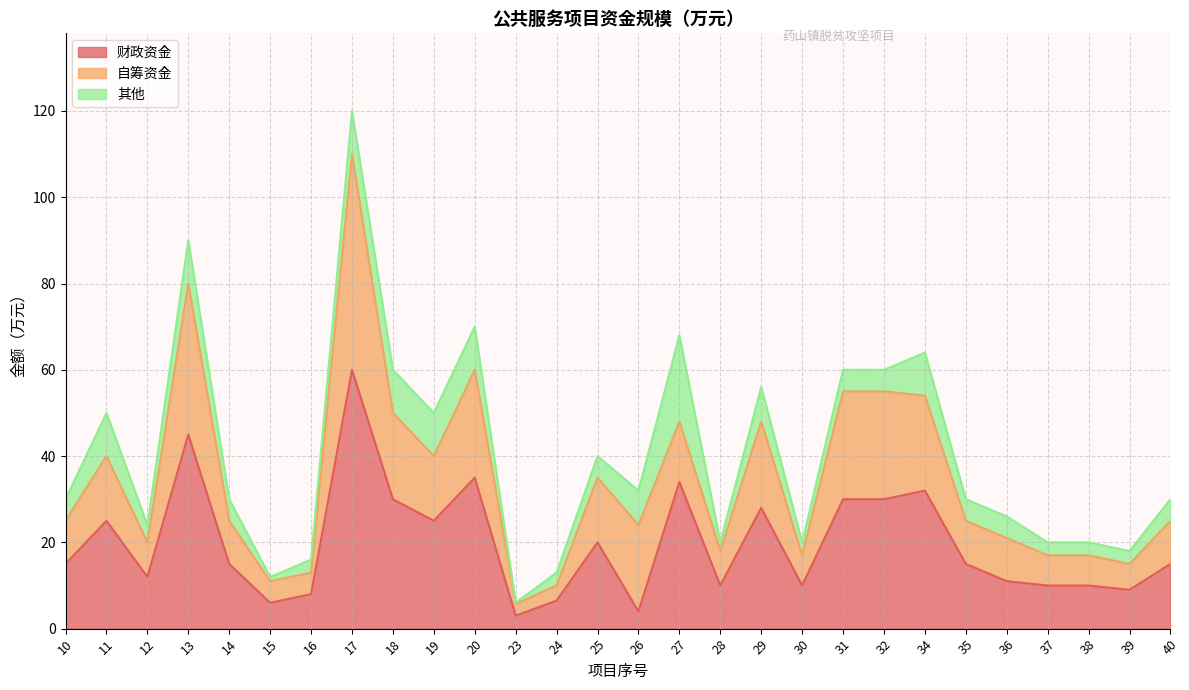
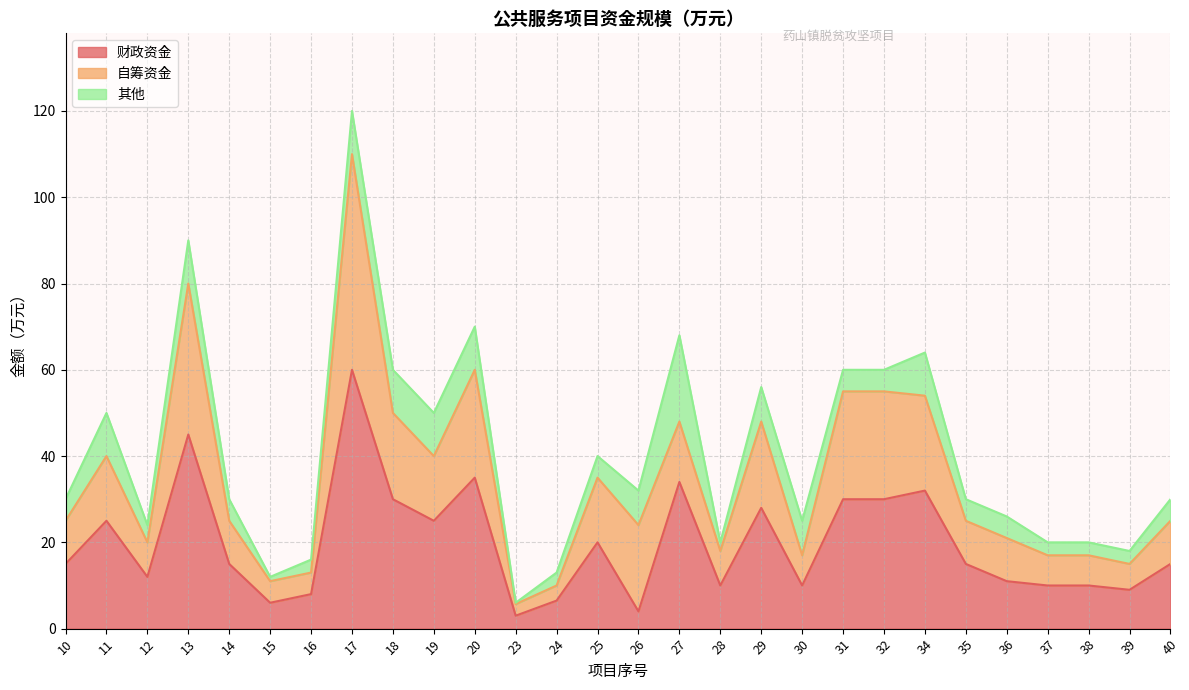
其他, 30: 3 -> 8
